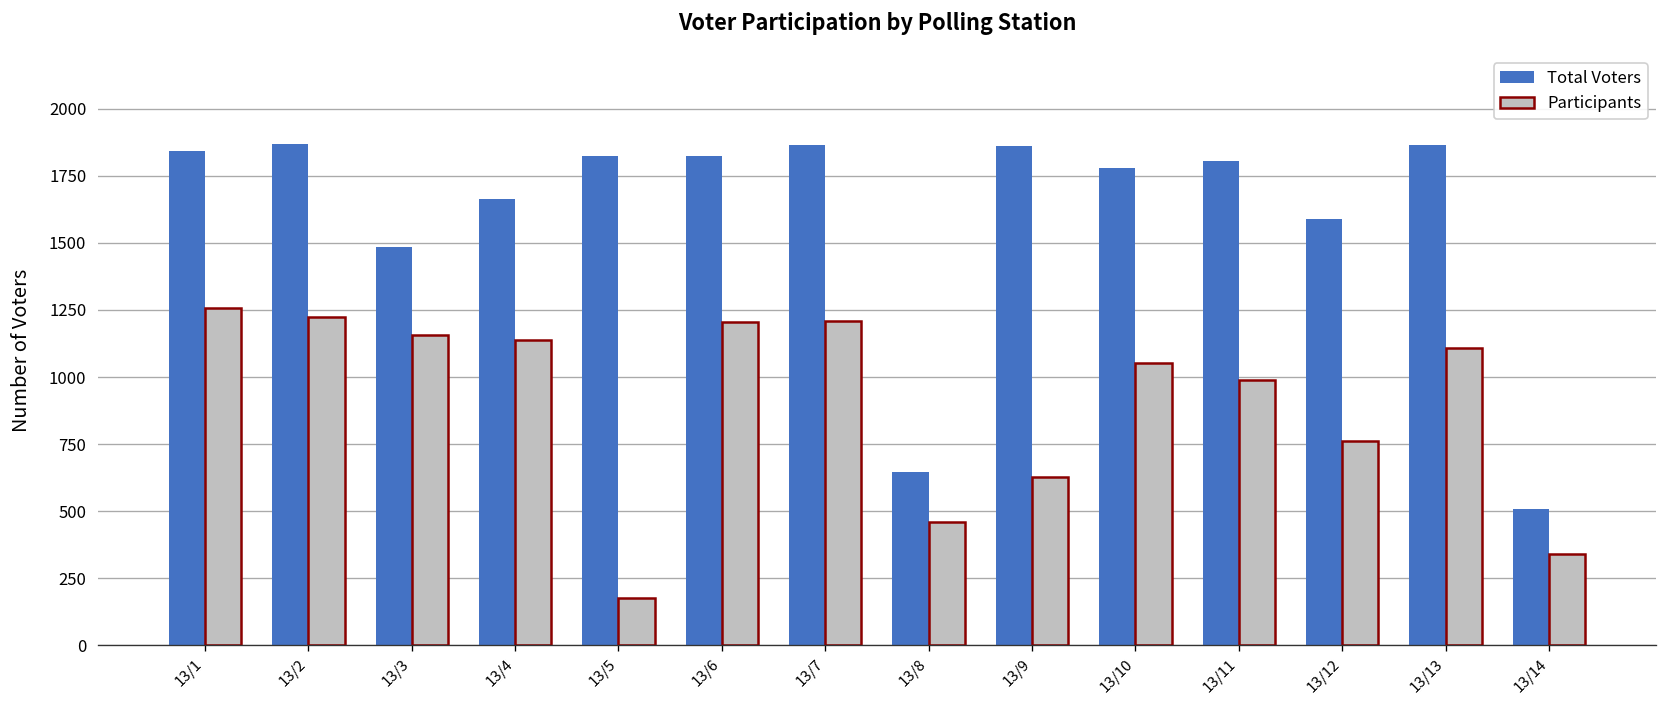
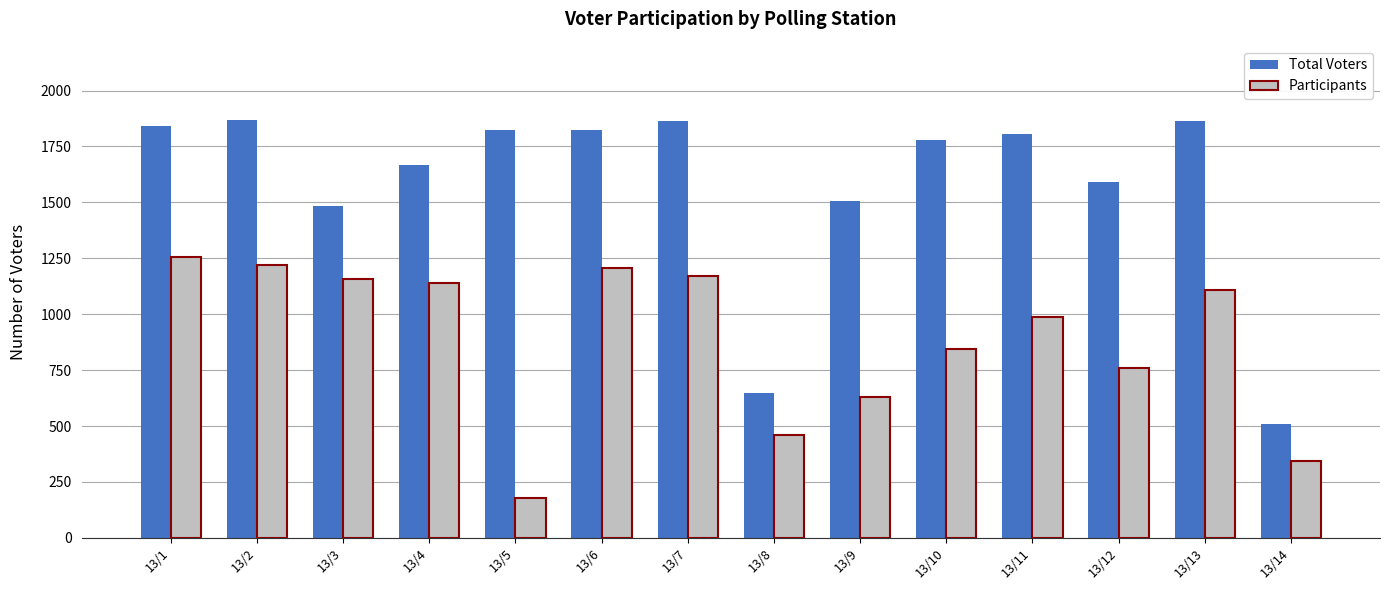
Participants, 13/7: 1210 -> 1170
Total Voters, 13/9: 1860 -> 1510
Participants, 13/10: 1050 -> 840
